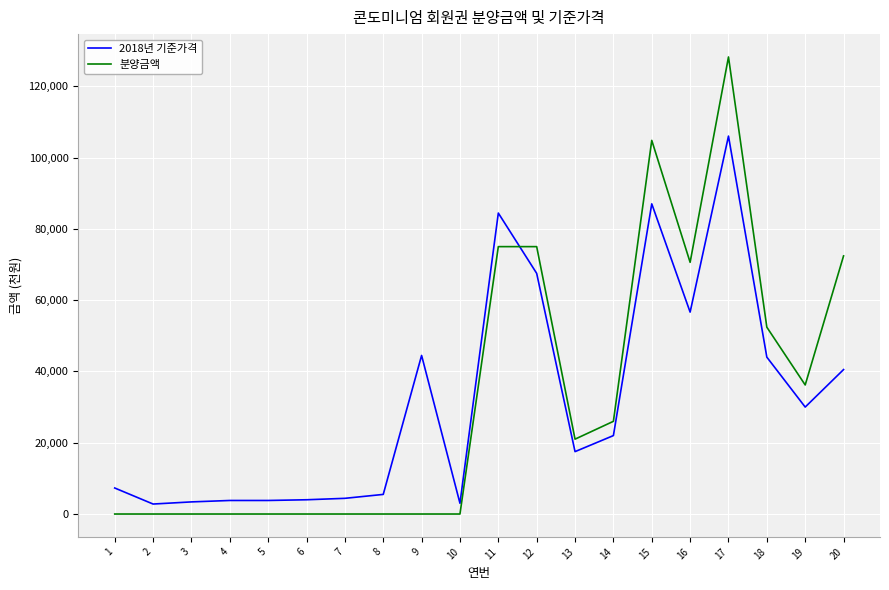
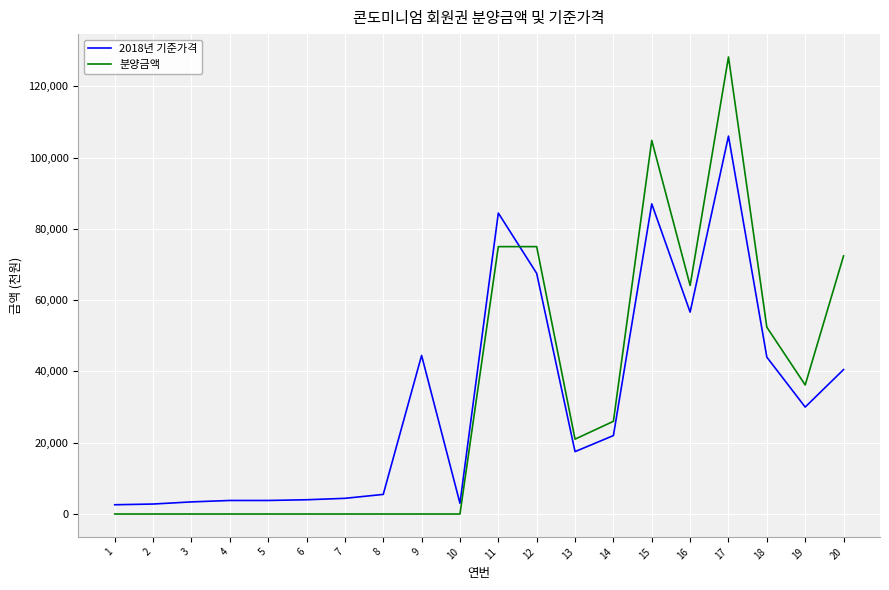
2018년 기준가격, 1: 7,000 -> 3,000
분양금액, 16: 71,000 -> 64,000
